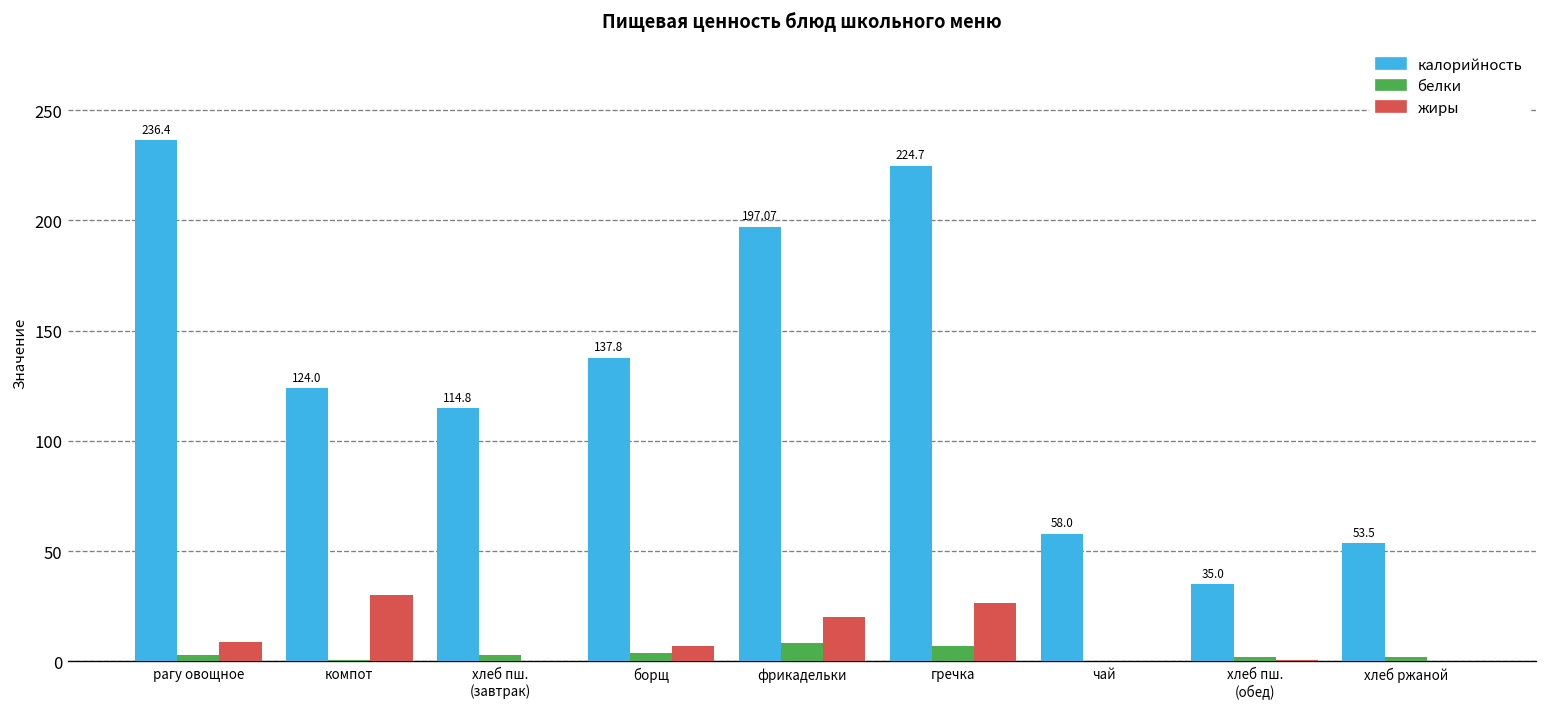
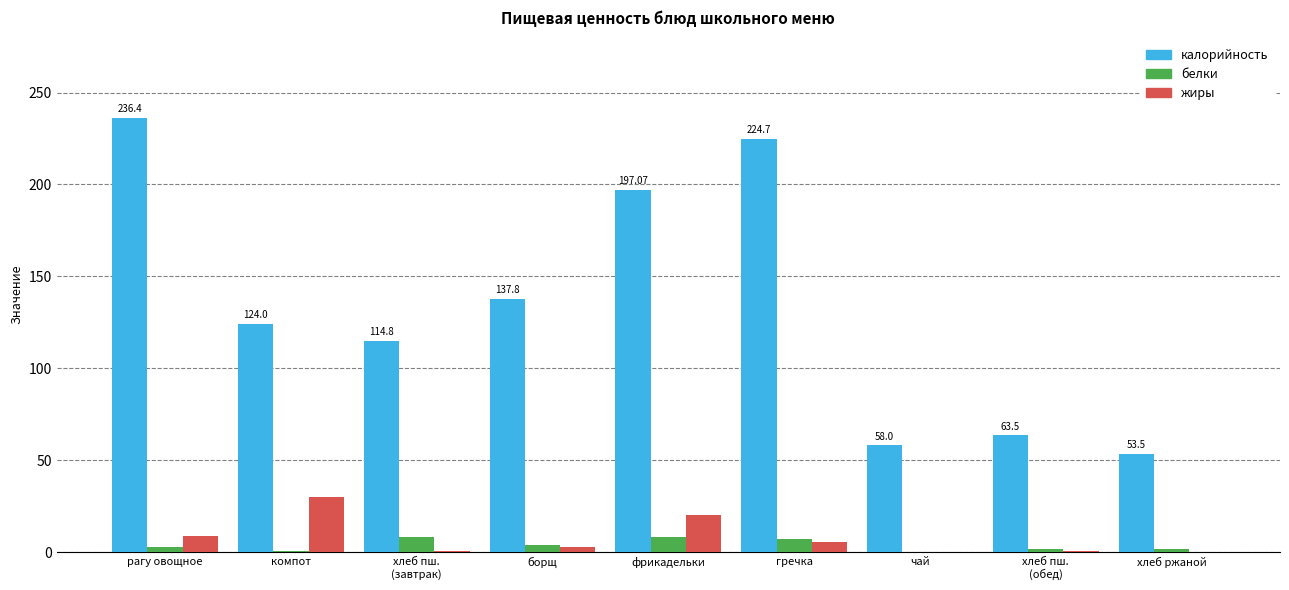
белки, хлеб пш. (завтрак): 3 -> 8
жиры, борщ: 7 -> 3
жиры, гречка: 26 -> 5
калорийность, хлеб пш. (обед): 35.0 -> 63.5
